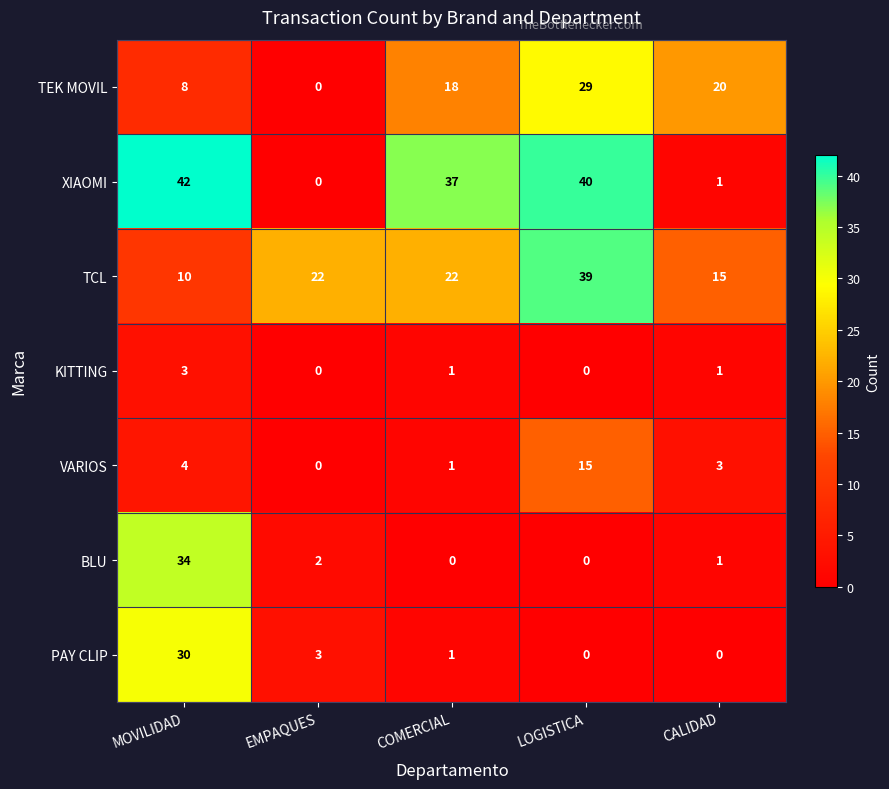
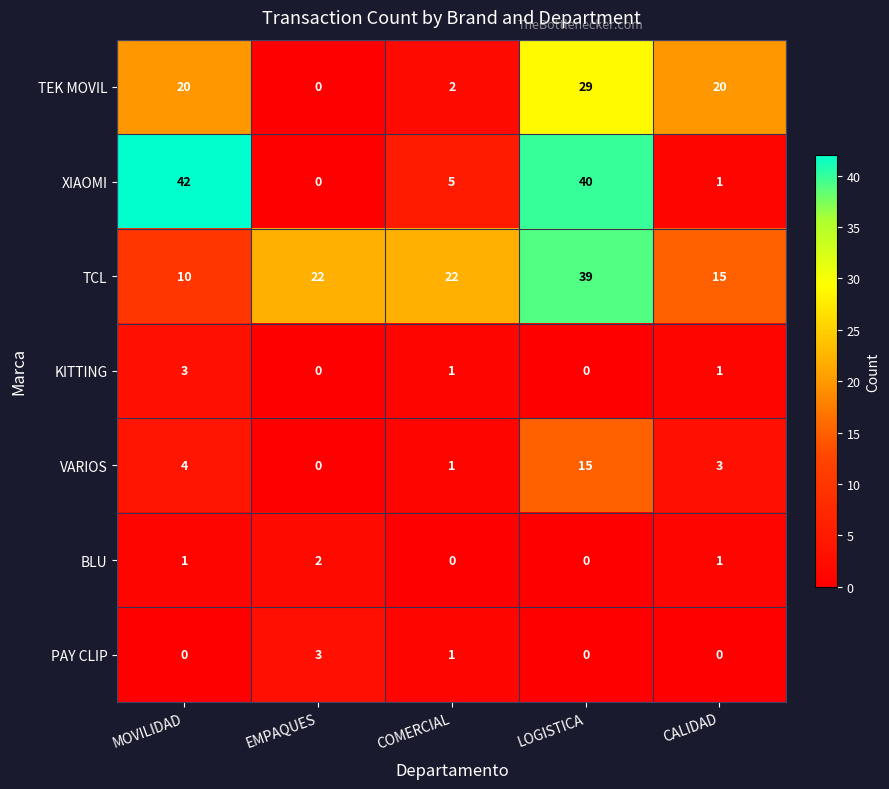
TEK MOVIL, MOVILIDAD: 8 -> 20
TEK MOVIL, COMERCIAL: 18 -> 2
XIAOMI, COMERCIAL: 37 -> 5
BLU, MOVILIDAD: 34 -> 1
PAY CLIP, MOVILIDAD: 30 -> 0
